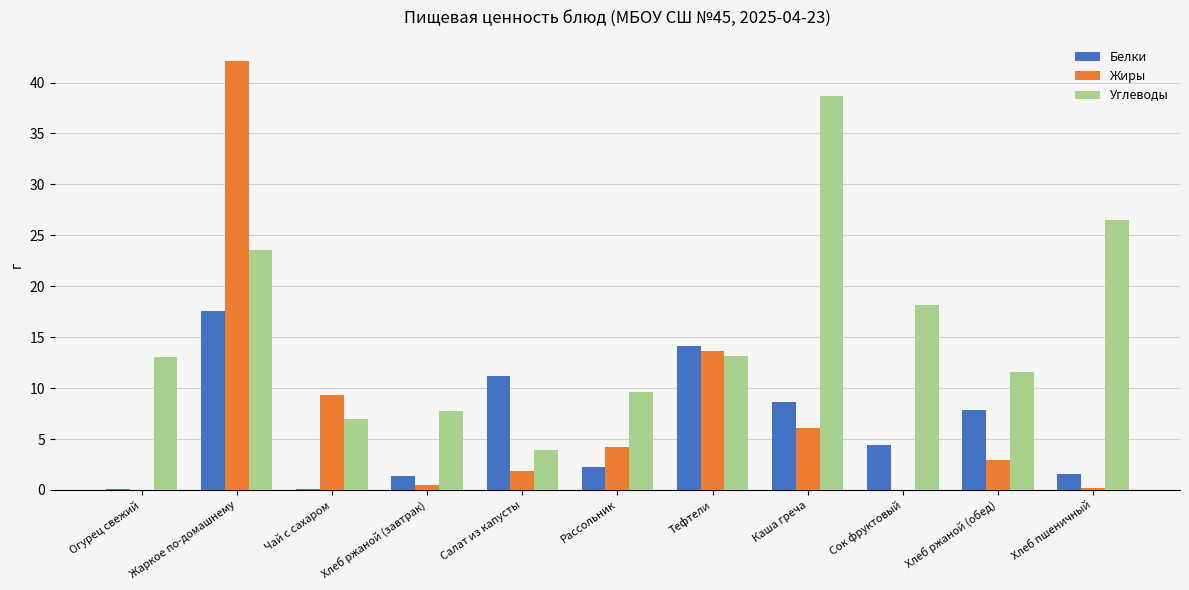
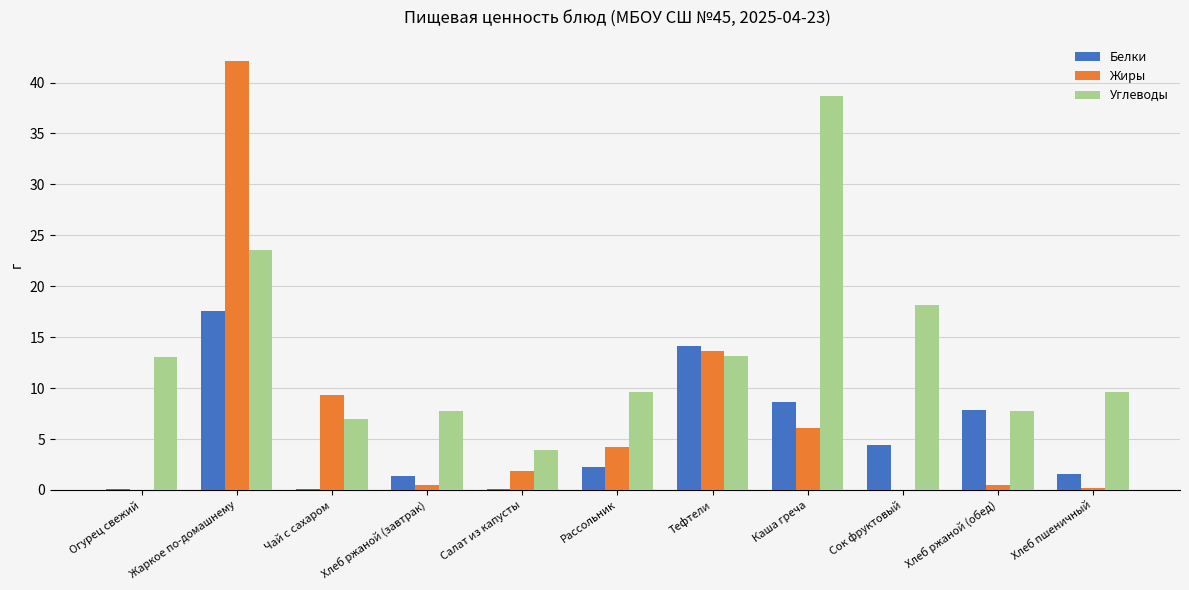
Белки, Салат из капусты: 11.2 -> 0.1
Жиры, Хлеб ржаной (обед): 2.9 -> 0.5
Углеводы, Хлеб ржаной (обед): 11.6 -> 7.8
Углеводы, Хлеб пшеничный: 26.5 -> 9.7
